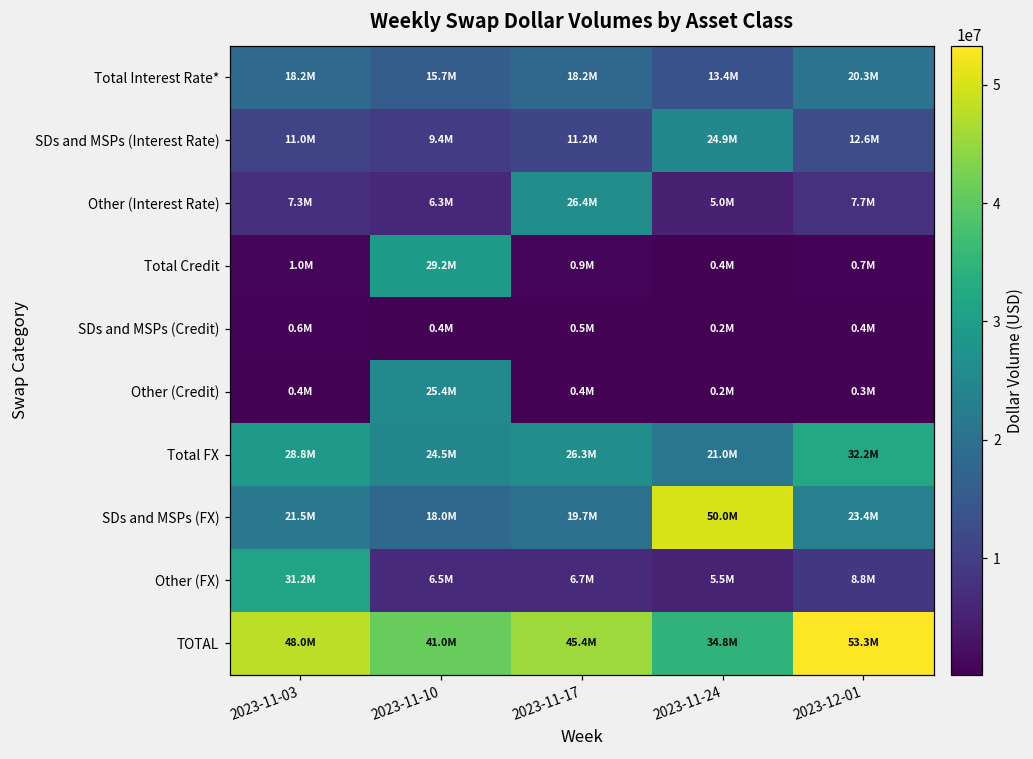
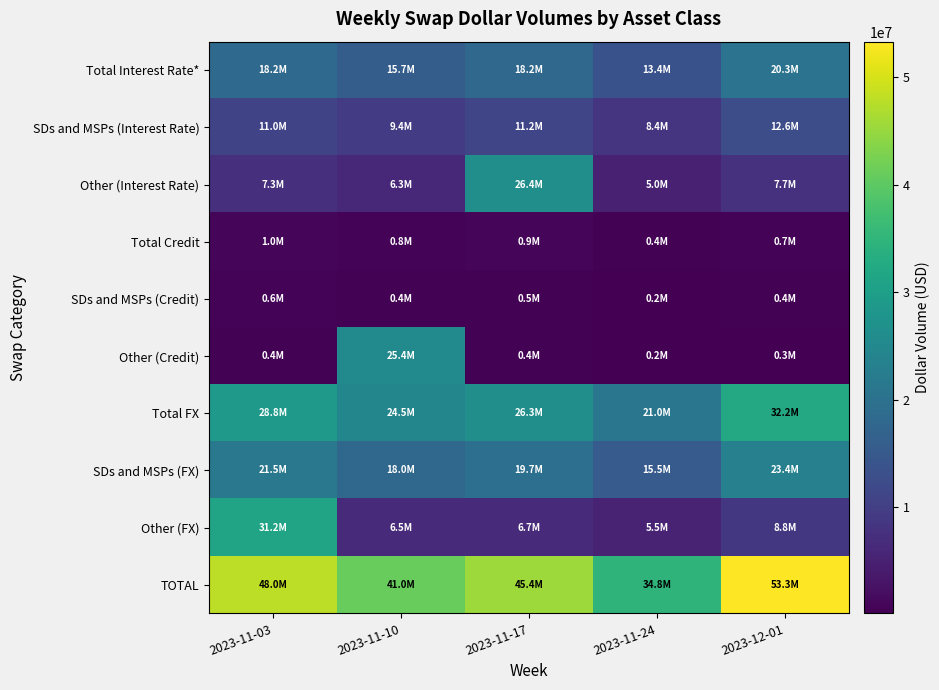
SDs and MSPs (Interest Rate), 2023-11-24: 24.9M -> 8.4M
Total Credit, 2023-11-10: 29.2M -> 0.8M
SDs and MSPs (FX), 2023-11-24: 50.0M -> 15.5M
